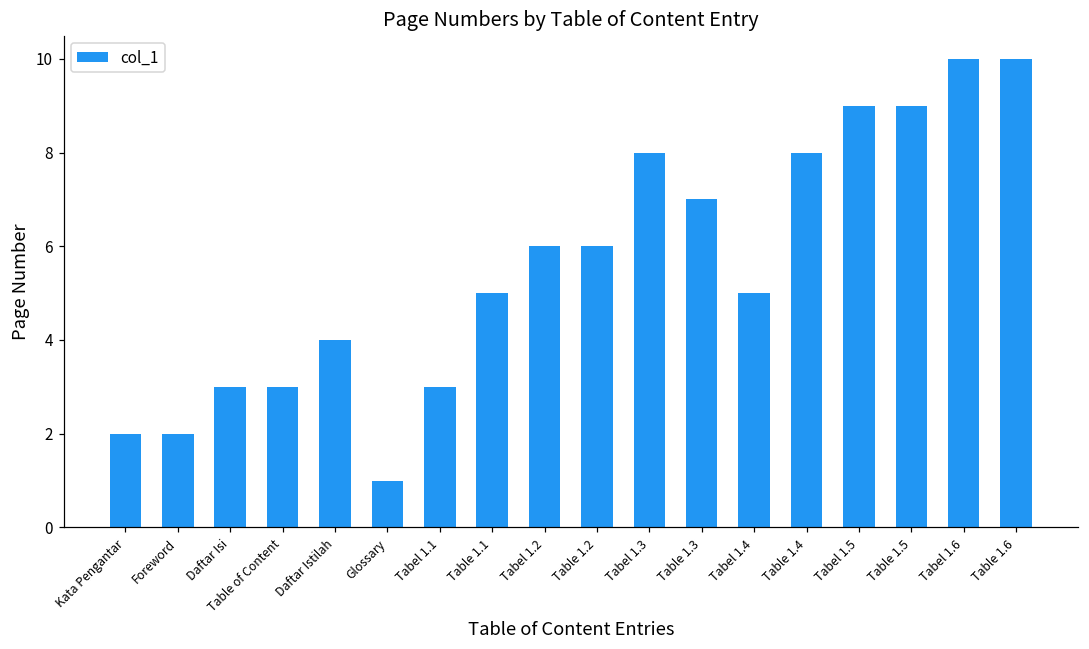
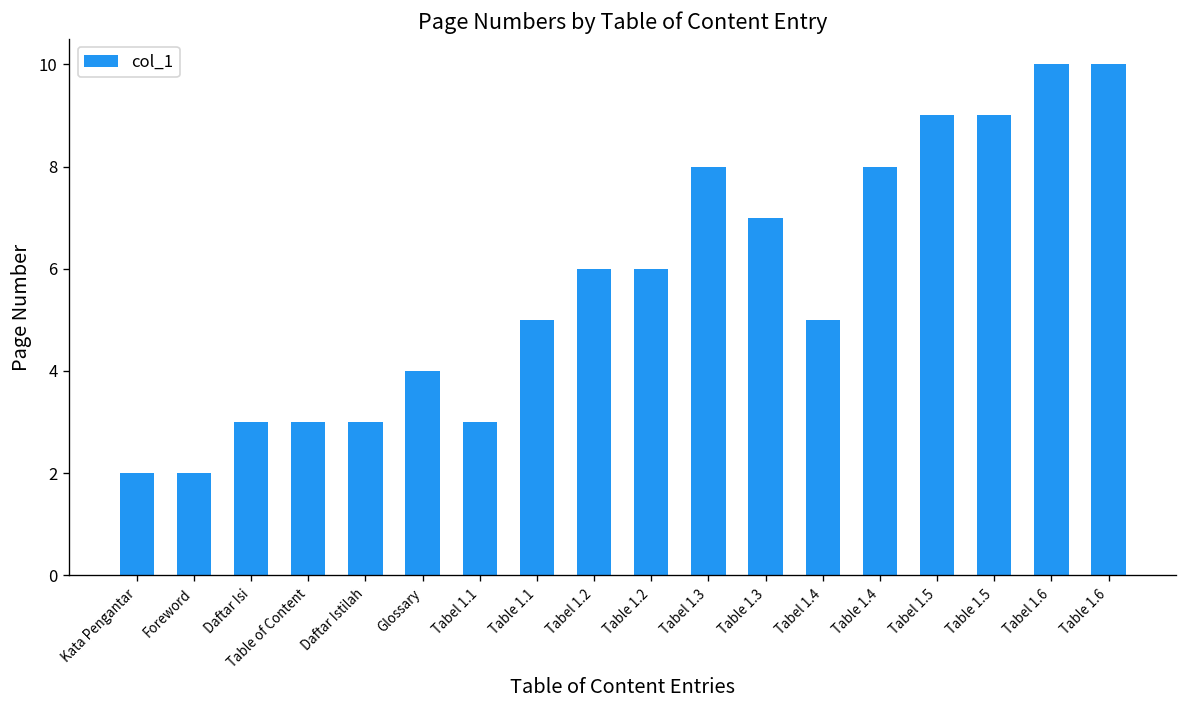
Daftar Istilah: 4 -> 3
Glossary: 1 -> 4
